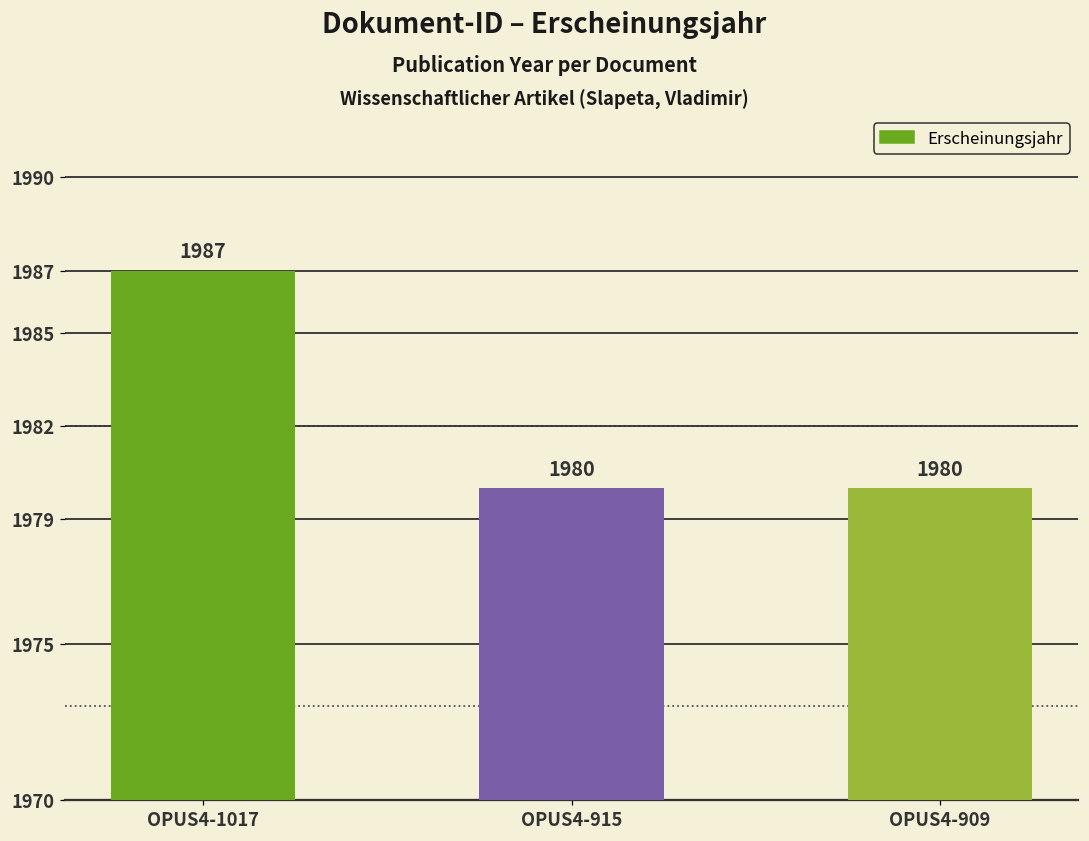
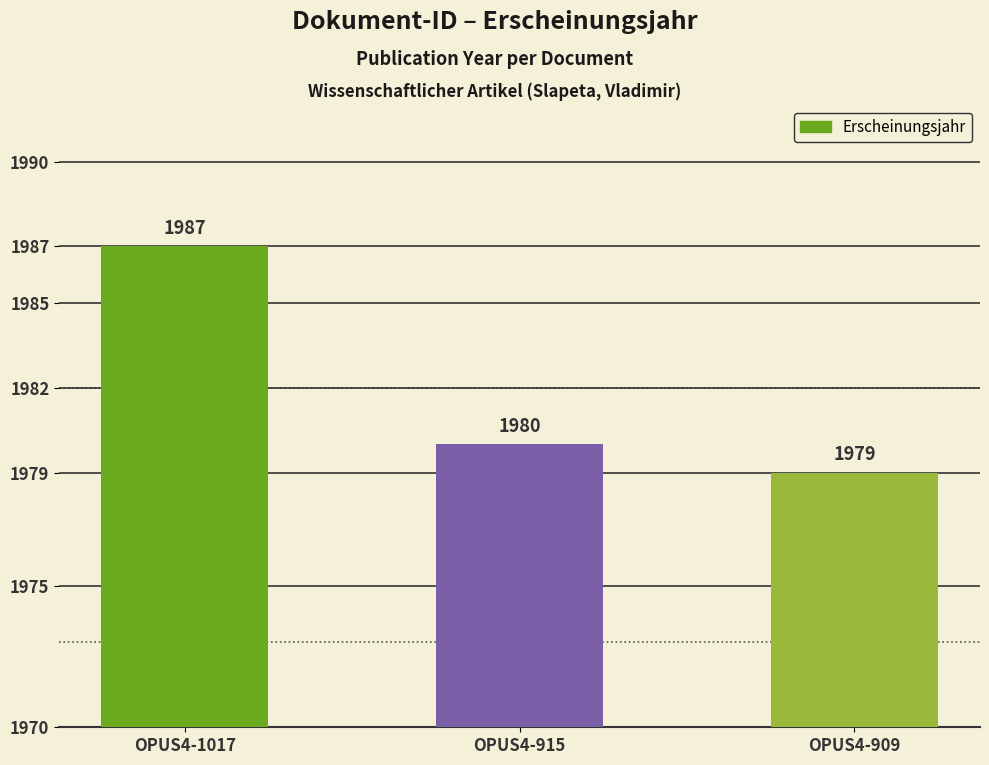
OPUS4-909: 1980 -> 1979
